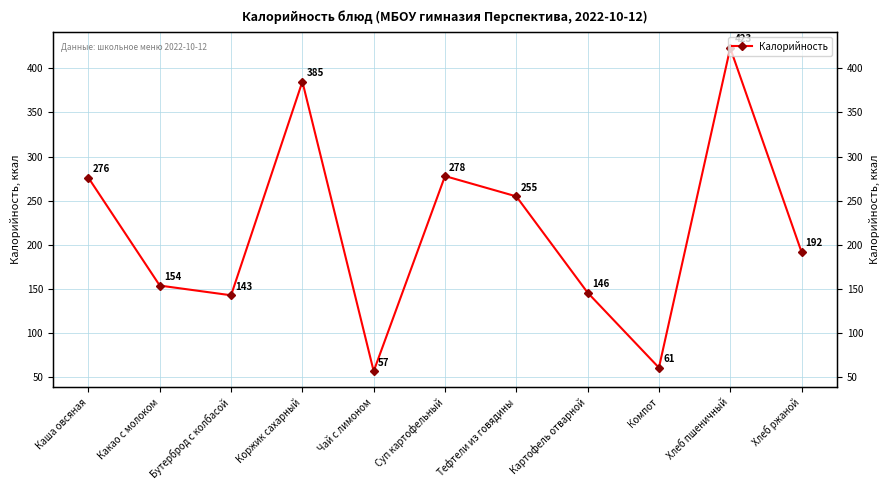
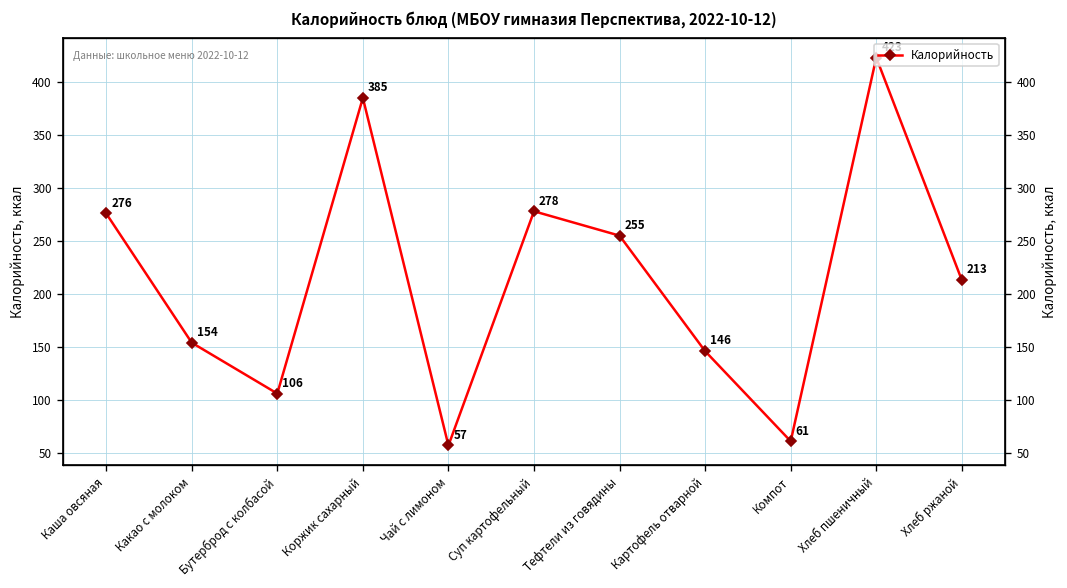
Бутерброд с колбасой: 143 -> 106
Хлеб ржаной: 192 -> 213
